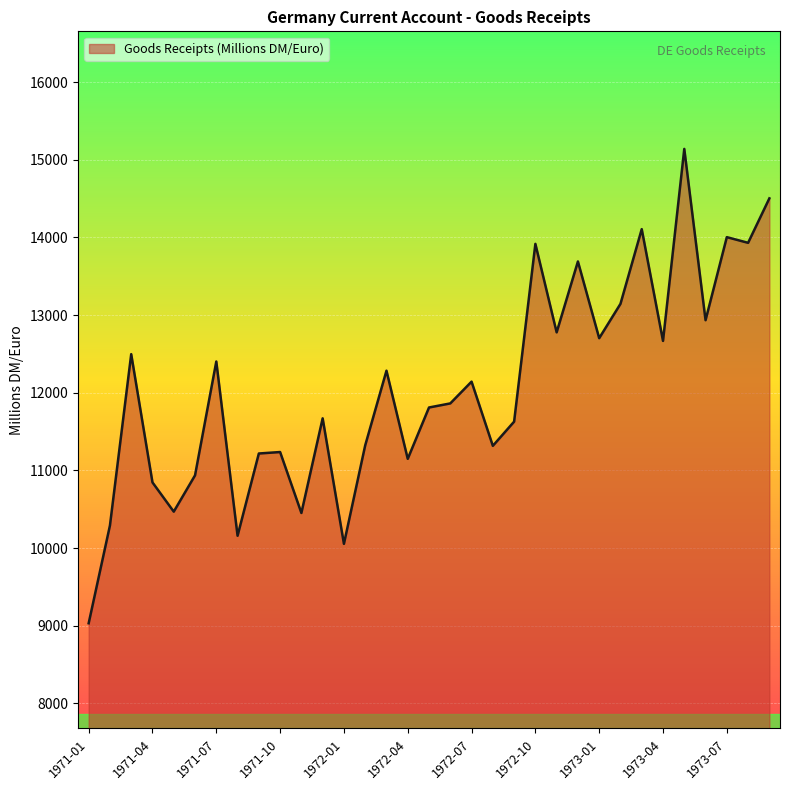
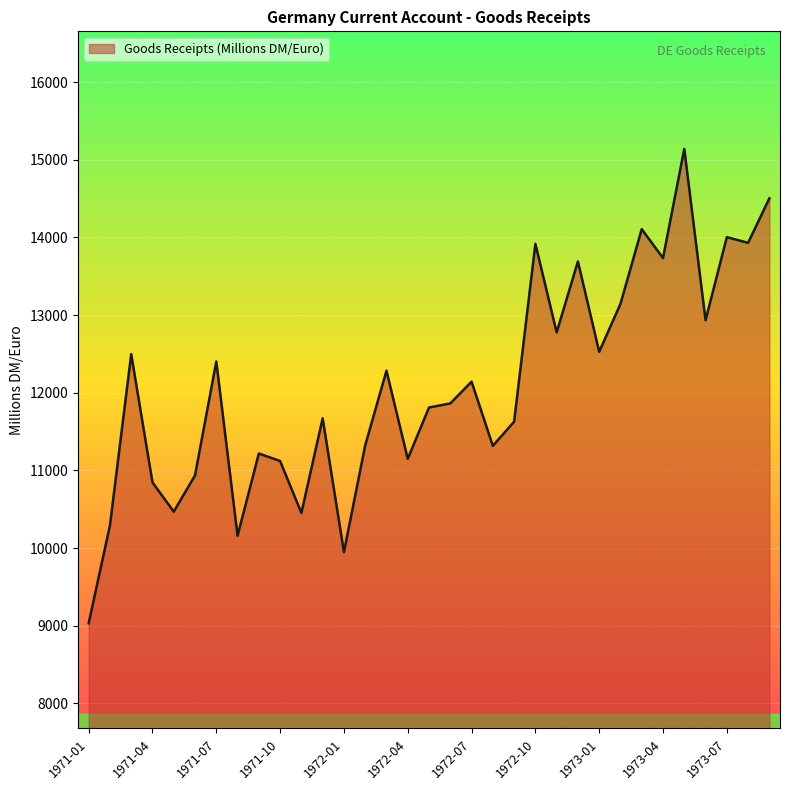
1971-10: 11200 -> 11100
1972-01: 10100 -> 9900
1973-01: 12700 -> 12500
1973-04: 12700 -> 13700
